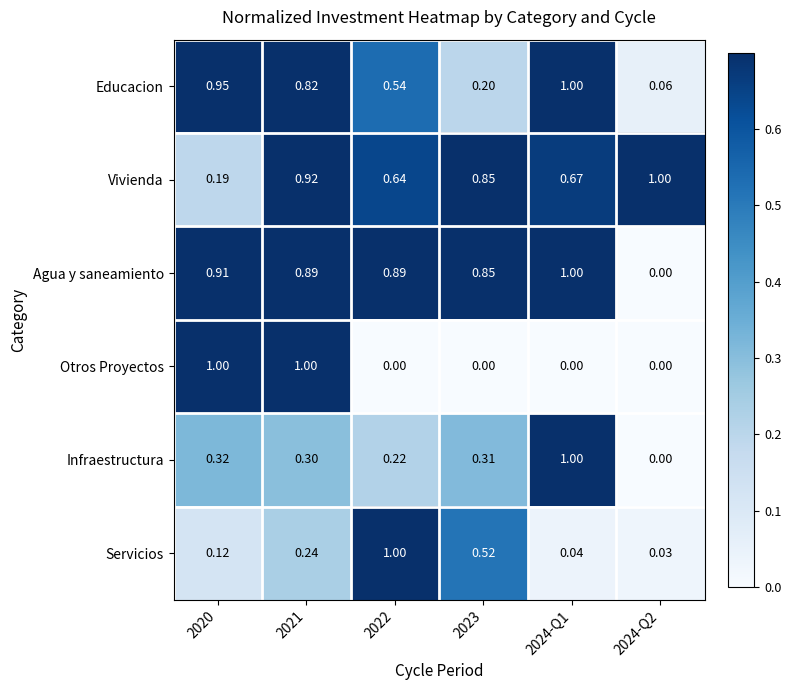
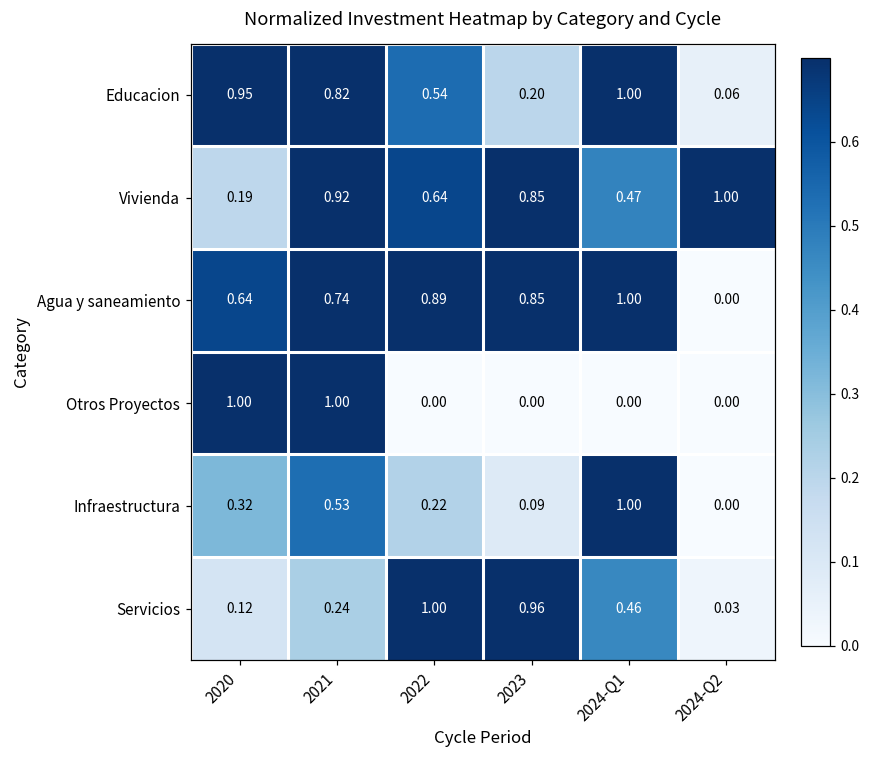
Vivienda, 2024-Q1: 0.67 -> 0.47
Agua y saneamiento, 2020: 0.91 -> 0.64
Agua y saneamiento, 2021: 0.89 -> 0.74
Infraestructura, 2021: 0.30 -> 0.53
Infraestructura, 2023: 0.31 -> 0.09
Servicios, 2023: 0.52 -> 0.96
Servicios, 2024-Q1: 0.04 -> 0.46
